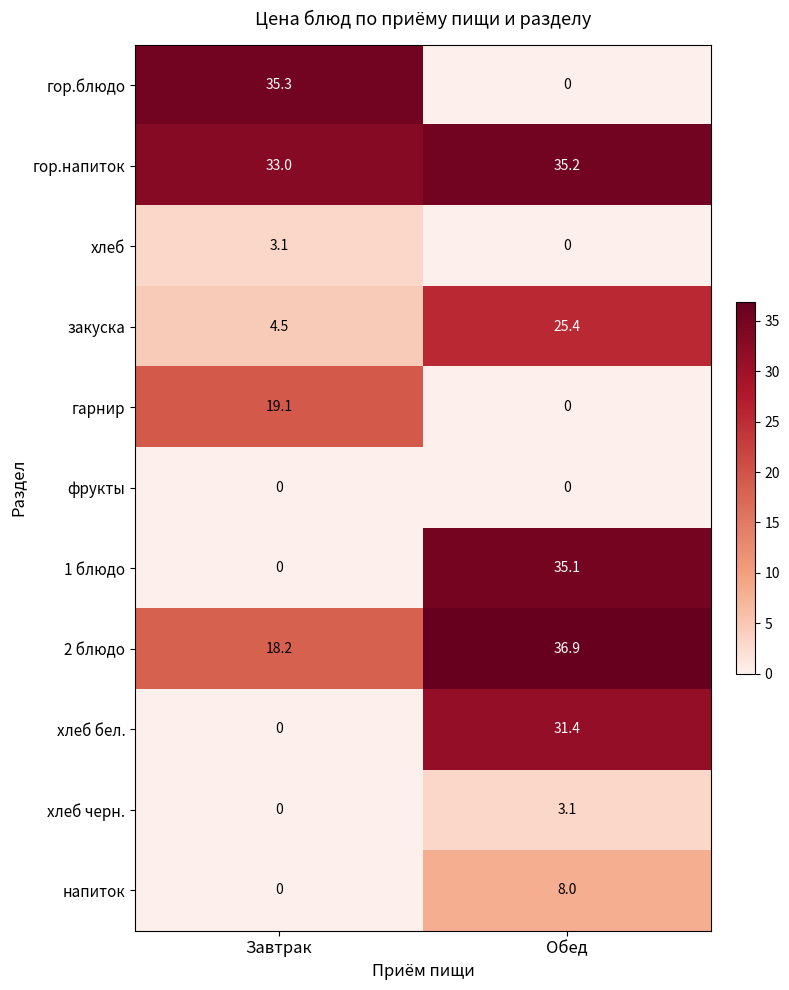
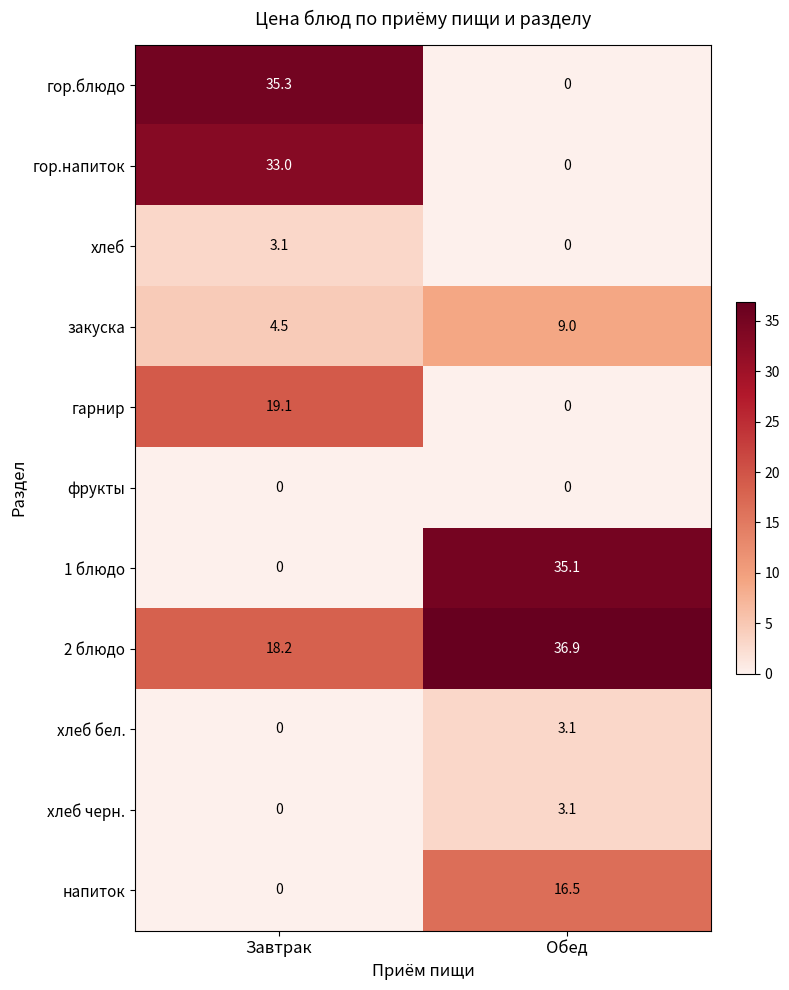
гор.напиток, Обед: 35.2 -> 0
закуска, Обед: 25.4 -> 9.0
хлеб бел., Обед: 31.4 -> 3.1
напиток, Обед: 8.0 -> 16.5
